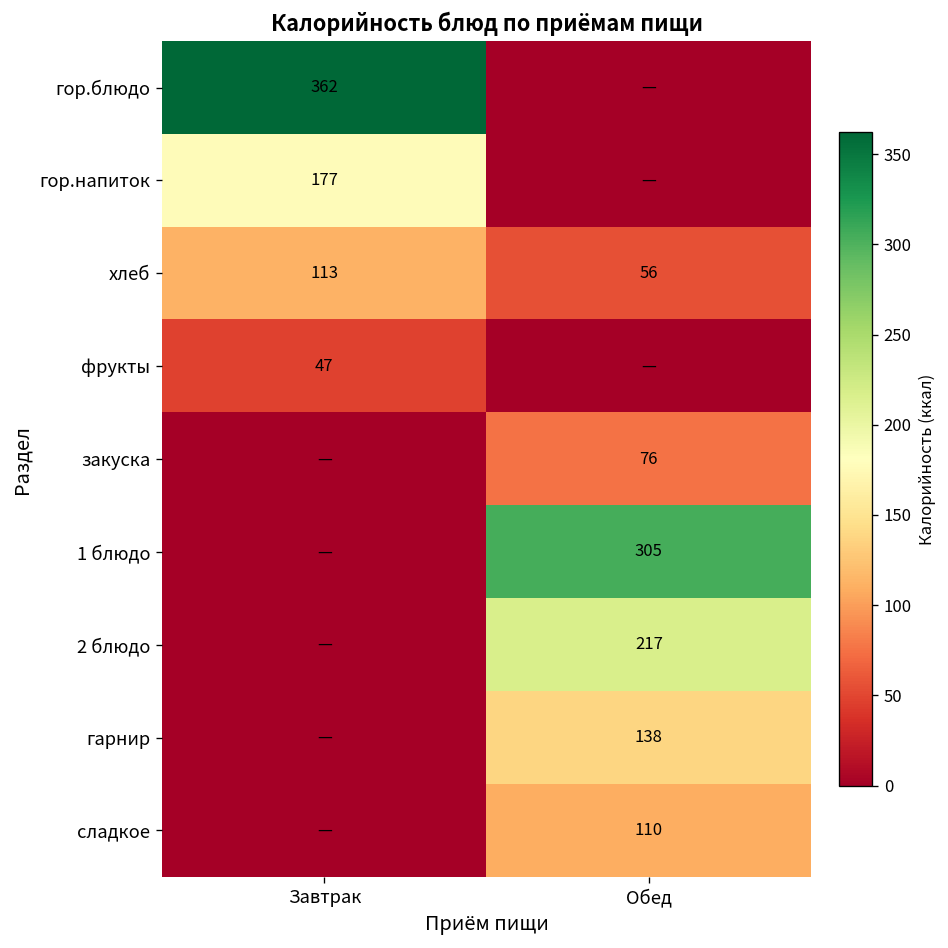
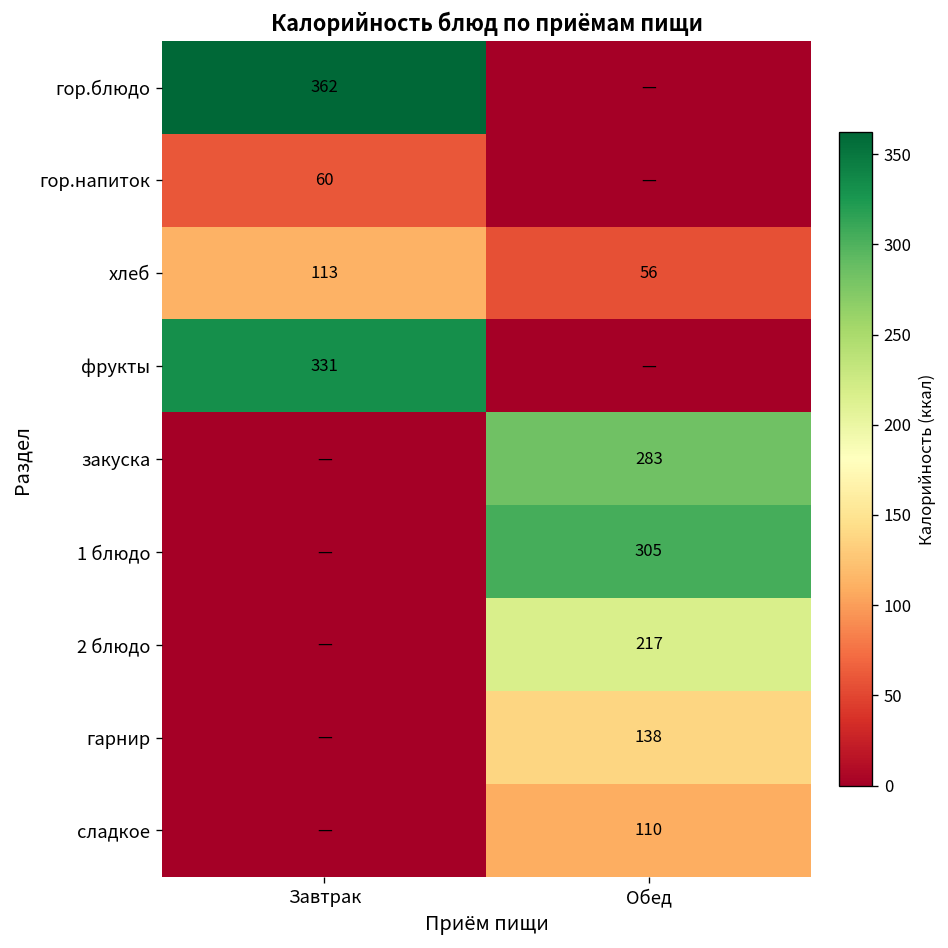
гор.напиток, Завтрак: 177 -> 60
фрукты, Завтрак: 47 -> 331
закуска, Обед: 76 -> 283
